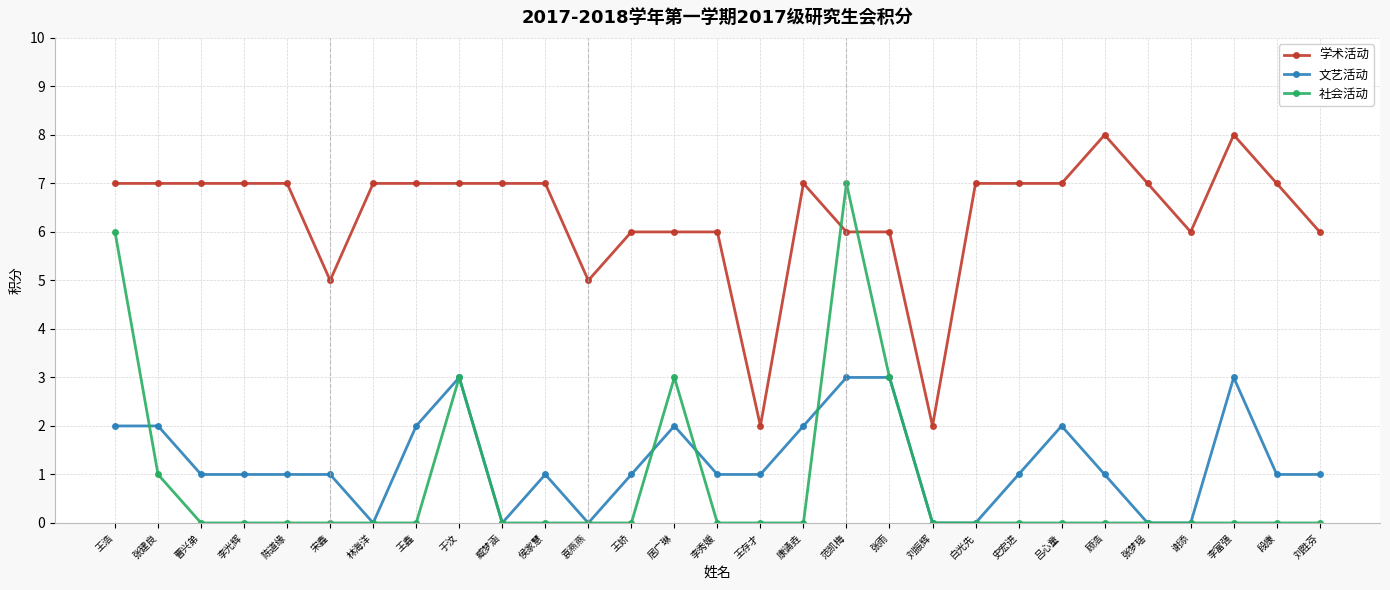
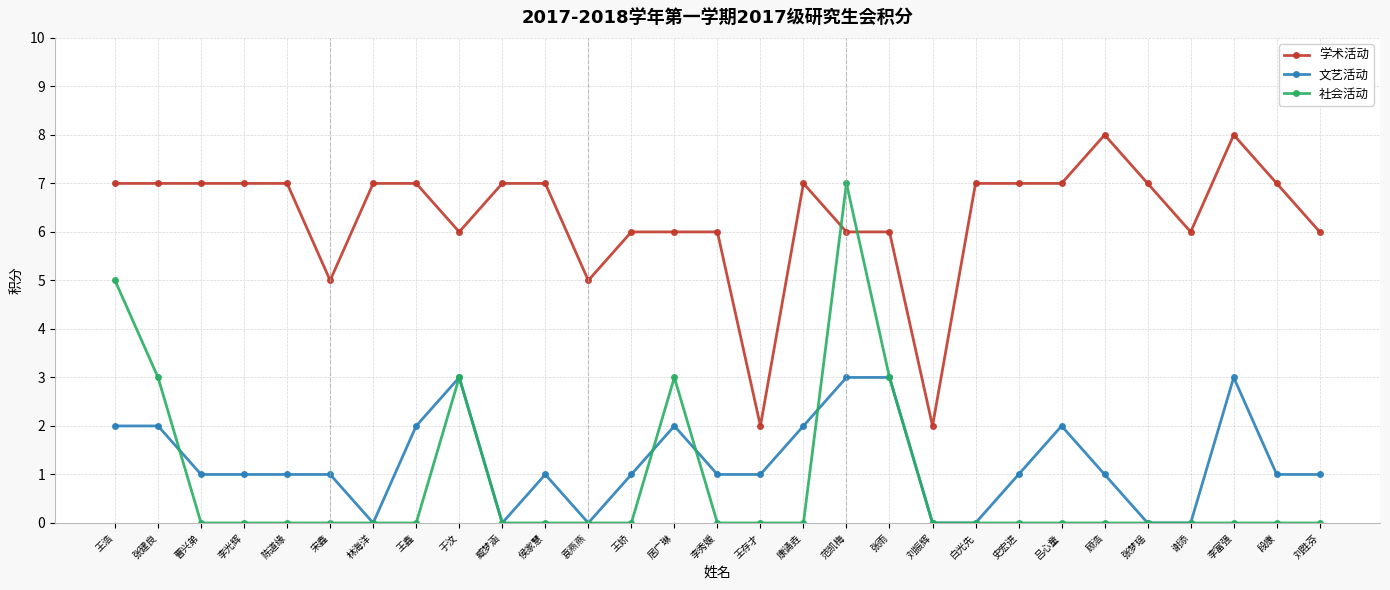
社会活动, 王浩: 6 -> 5
社会活动, 张建良: 1 -> 3
学术活动, 于汶: 7 -> 6
